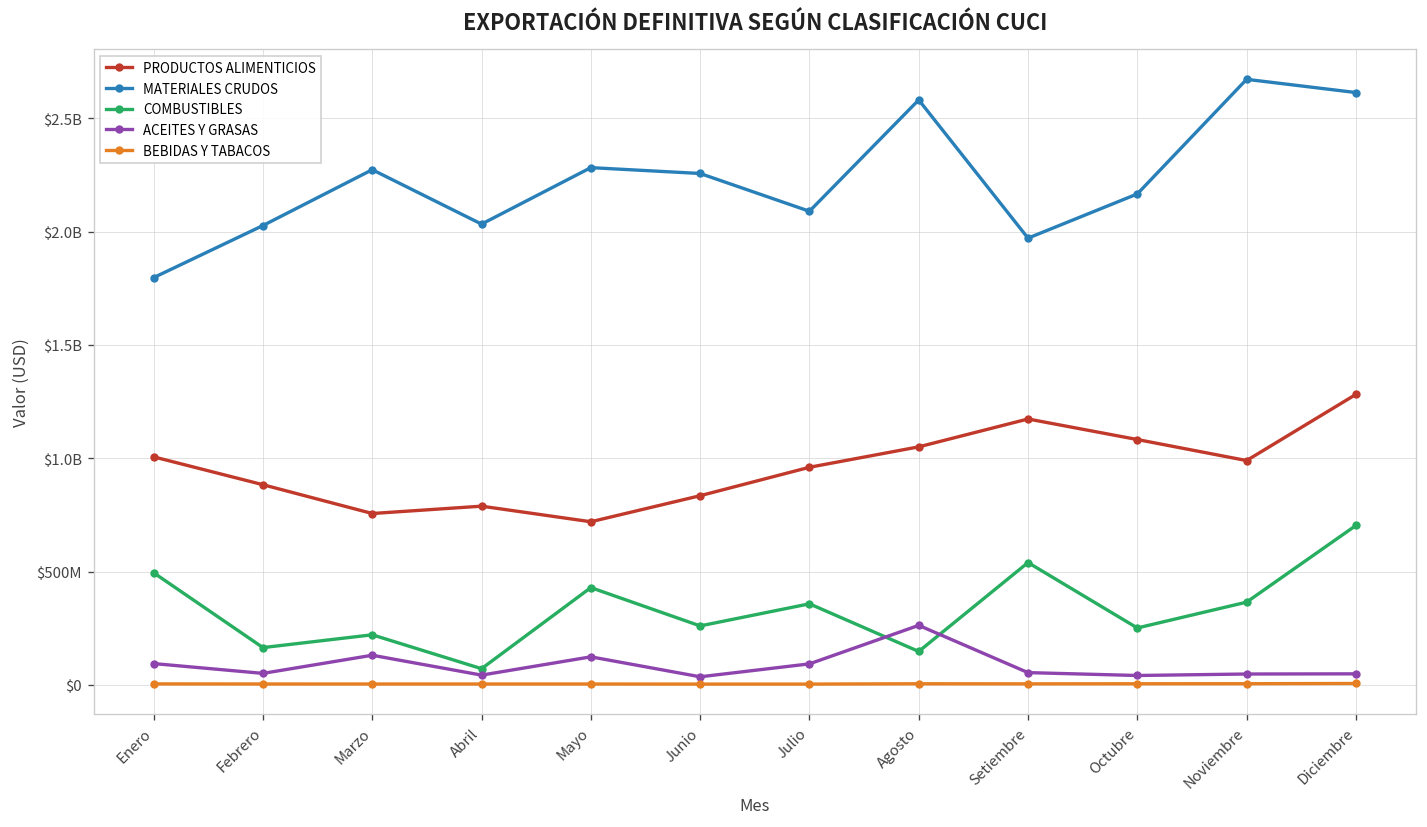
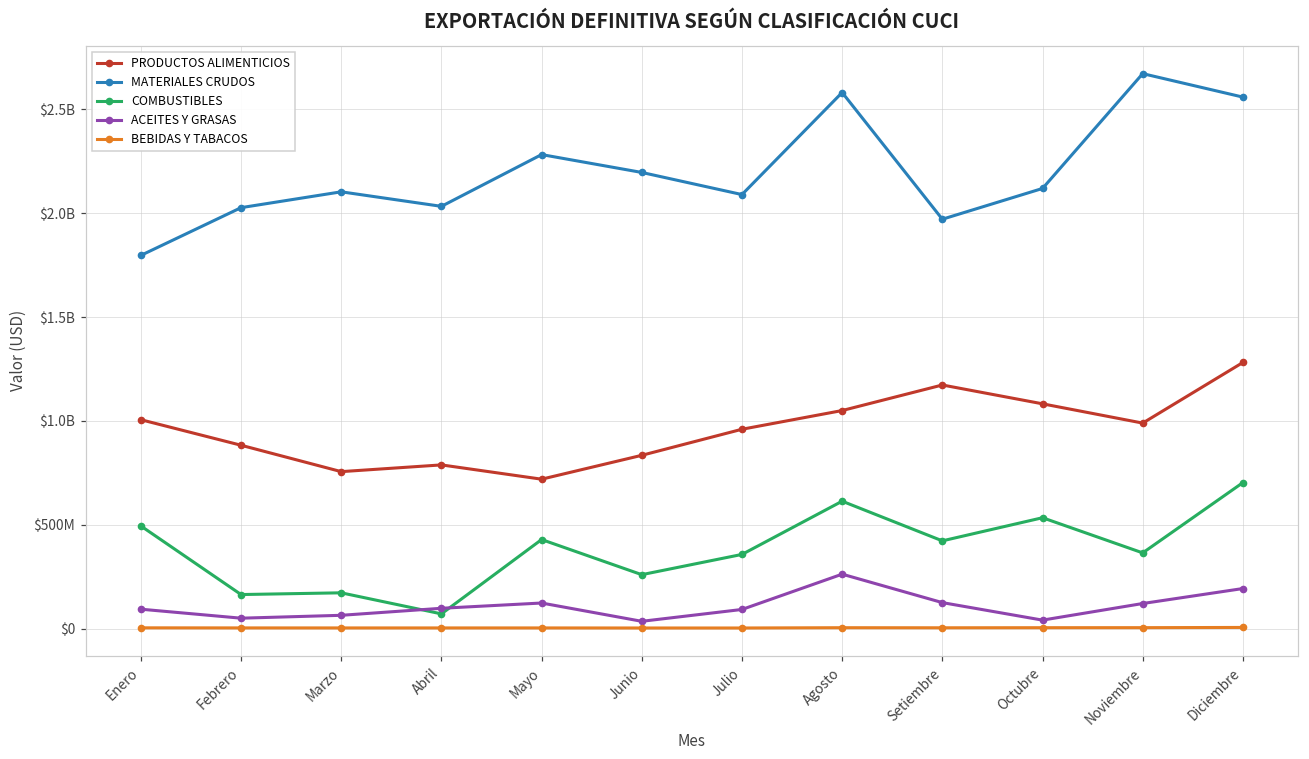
MATERIALES CRUDOS, Marzo: $2270000000 -> $2100000000
COMBUSTIBLES, Marzo: $220000000 -> $170000000
ACEITES Y GRASAS, Marzo: $130000000 -> $60000000
ACEITES Y GRASAS, Abril: $40000000 -> $100000000
MATERIALES CRUDOS, Junio: $2260000000 -> $2200000000
COMBUSTIBLES, Agosto: $150000000 -> $610000000
COMBUSTIBLES, Setiembre: $540000000 -> $420000000
ACEITES Y GRASAS, Setiembre: $50000000 -> $130000000
MATERIALES CRUDOS, Octubre: $2170000000 -> $2120000000
COMBUSTIBLES, Octubre: $250000000 -> $530000000
ACEITES Y GRASAS, Noviembre: $50000000 -> $120000000
MATERIALES CRUDOS, Diciembre: $2610000000 -> $2560000000
ACEITES Y GRASAS, Diciembre: $50000000 -> $190000000
